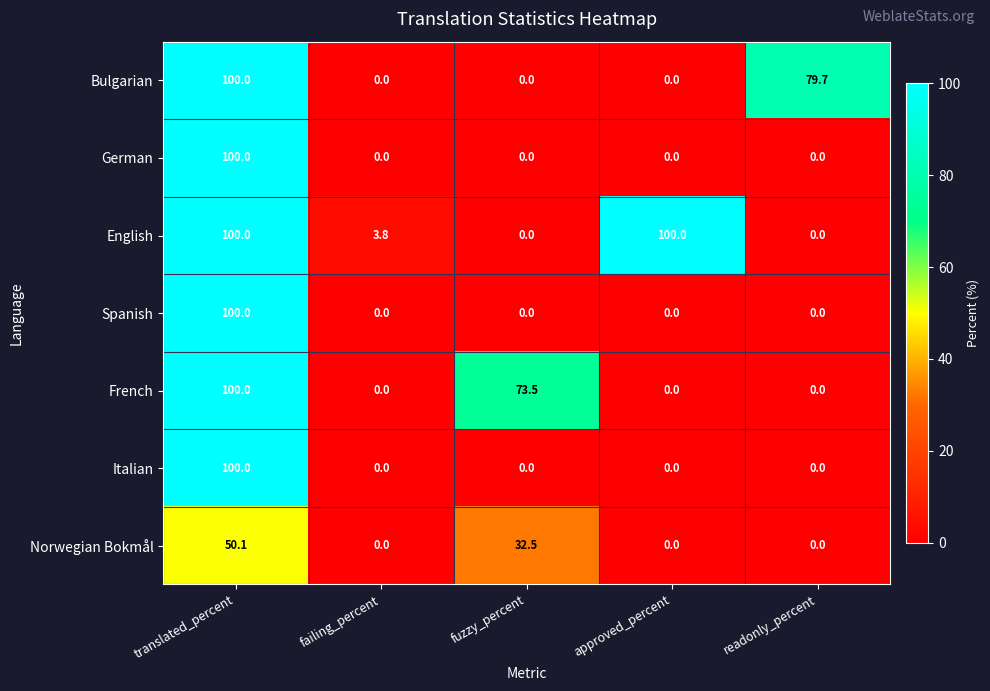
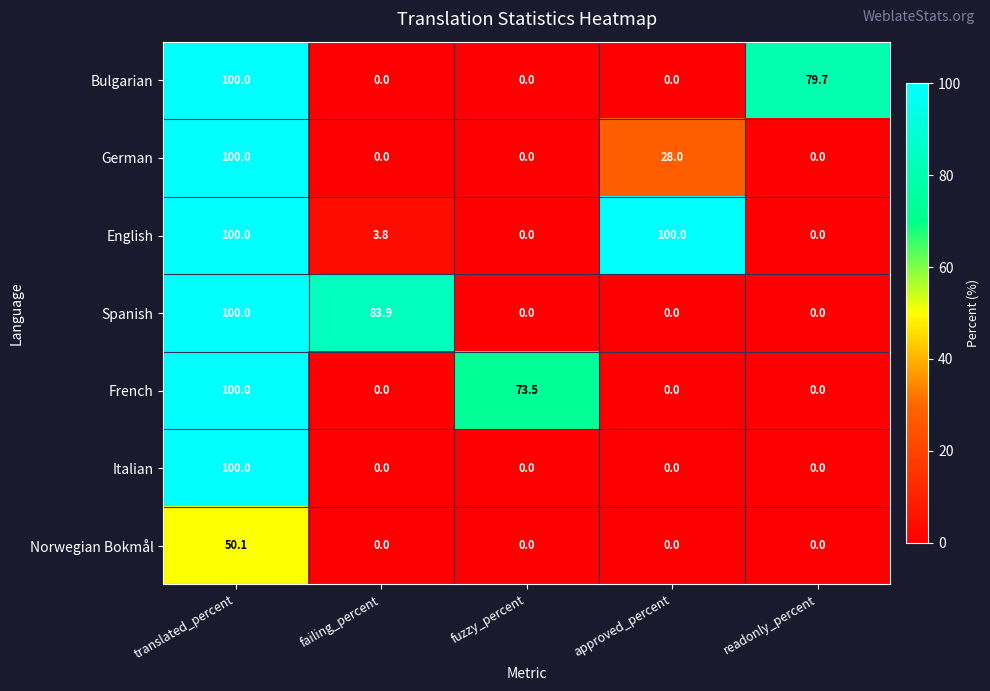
German, approved_percent: 0.0 -> 28.0
Spanish, failing_percent: 0.0 -> 83.9
Norwegian Bokmål, fuzzy_percent: 32.5 -> 0.0
